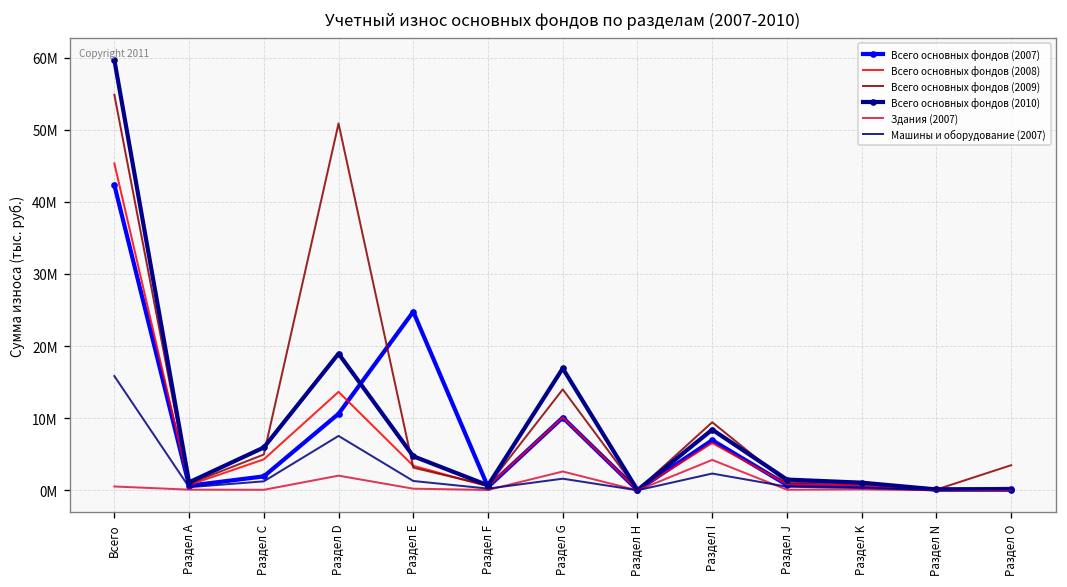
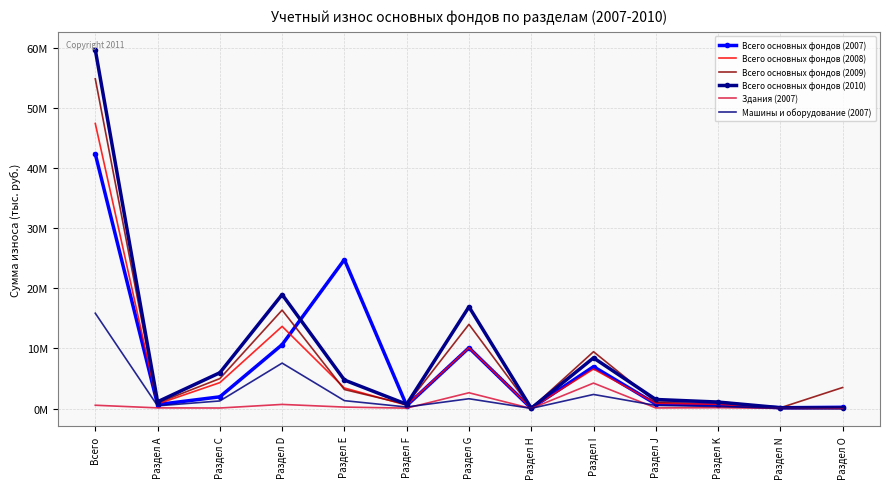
Всего основных фондов (2008), Всего: 45000000 -> 47000000
Всего основных фондов (2009), Раздел D: 51000000 -> 16000000
Здания (2007), Раздел D: 2000000 -> 1000000
